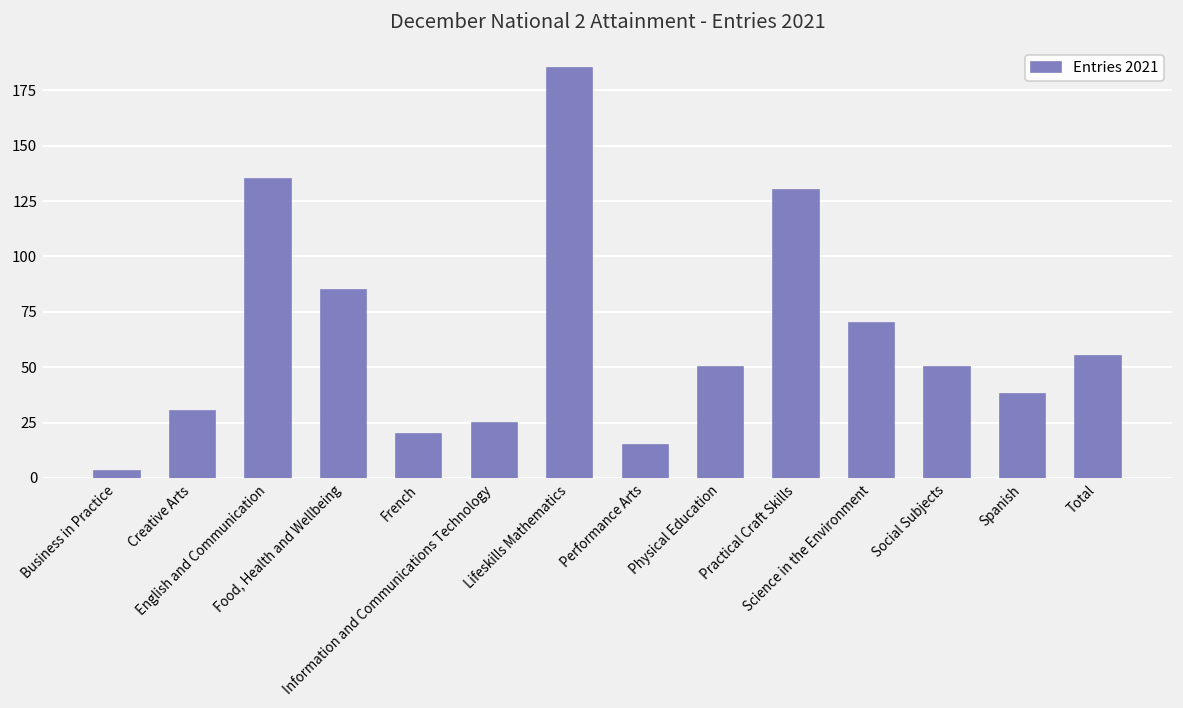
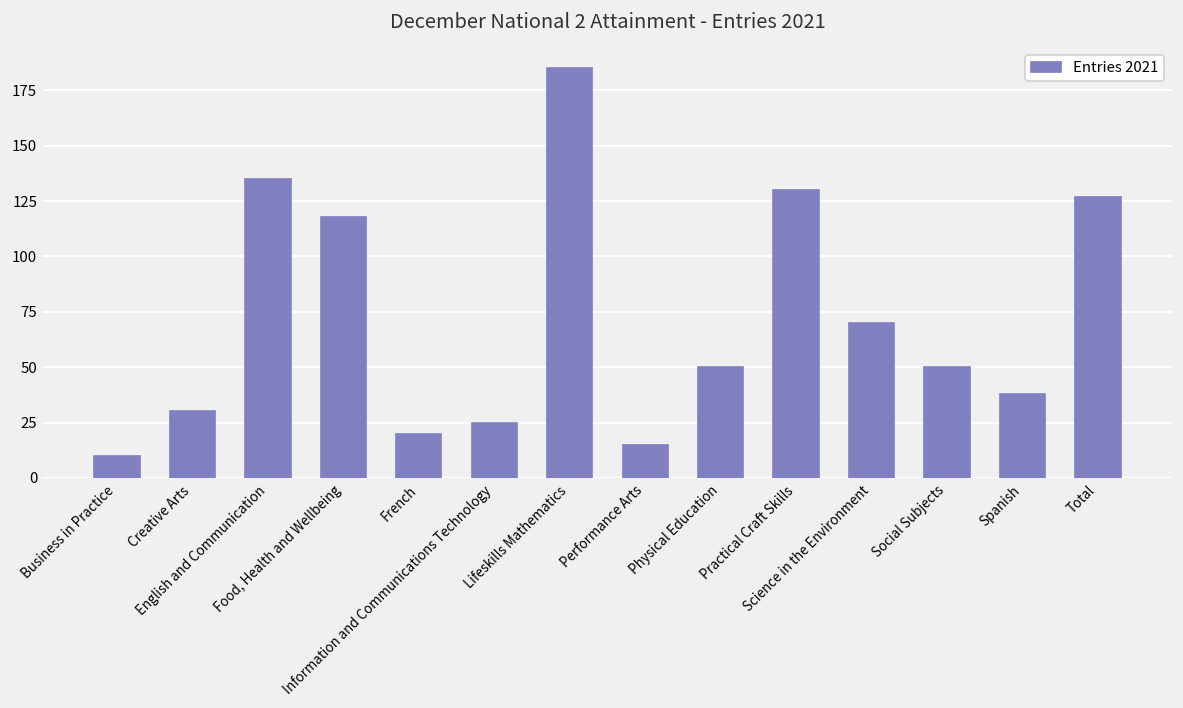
Business in Practice: 3 -> 10
Food, Health and Wellbeing: 85 -> 118
Total: 55 -> 127
